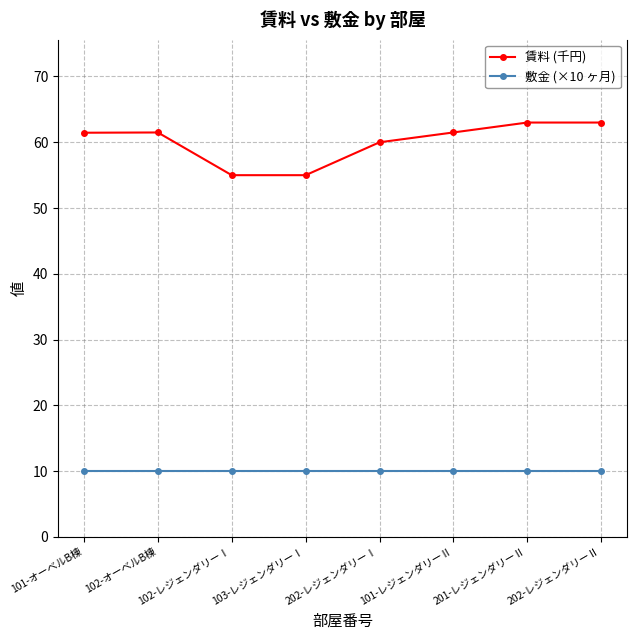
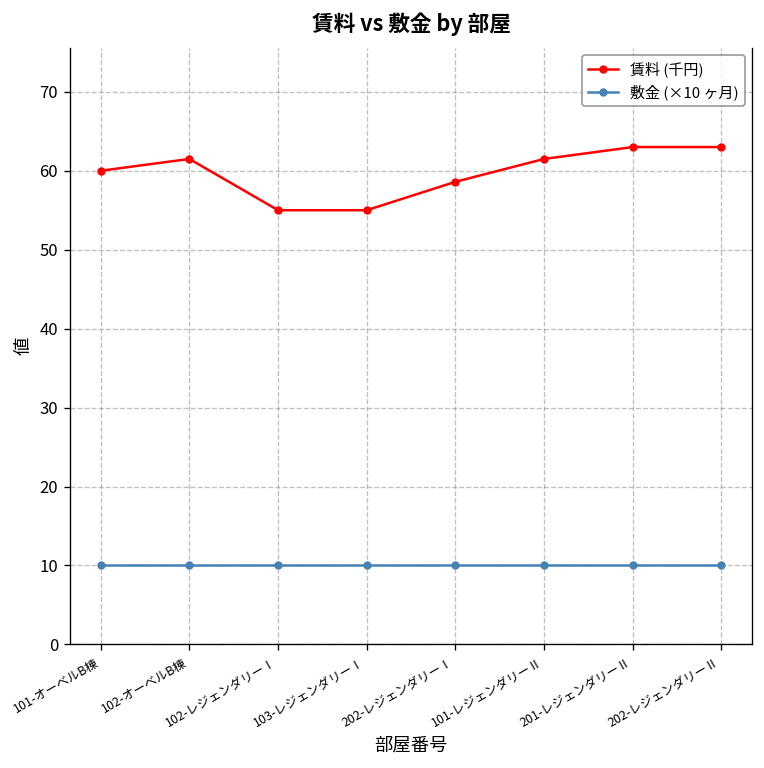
賃料 (千円), 101-オーベルB棟: 61 -> 60
賃料 (千円), 202-レジェンダリーⅠ: 60 -> 59
